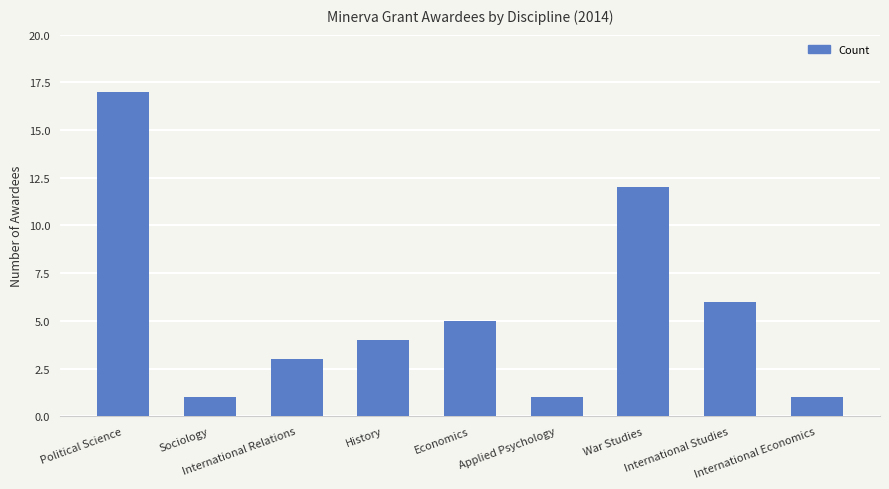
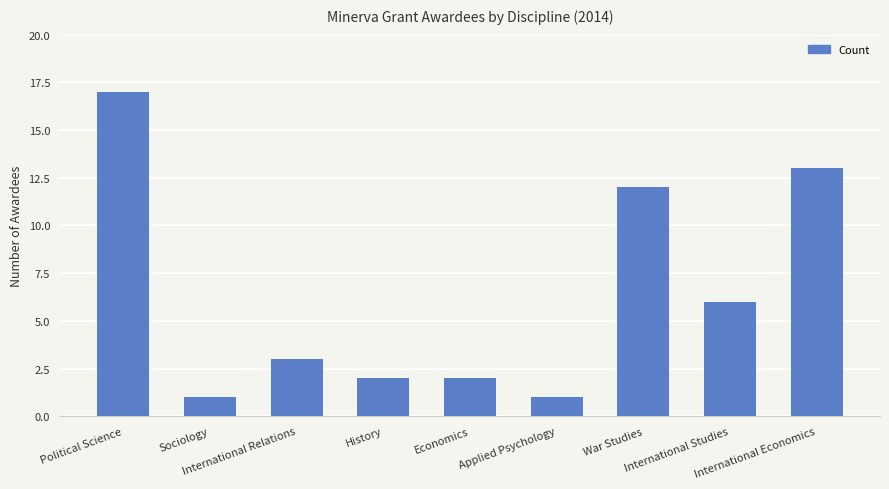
History: 4 -> 2
Economics: 5 -> 2
International Economics: 1 -> 13
